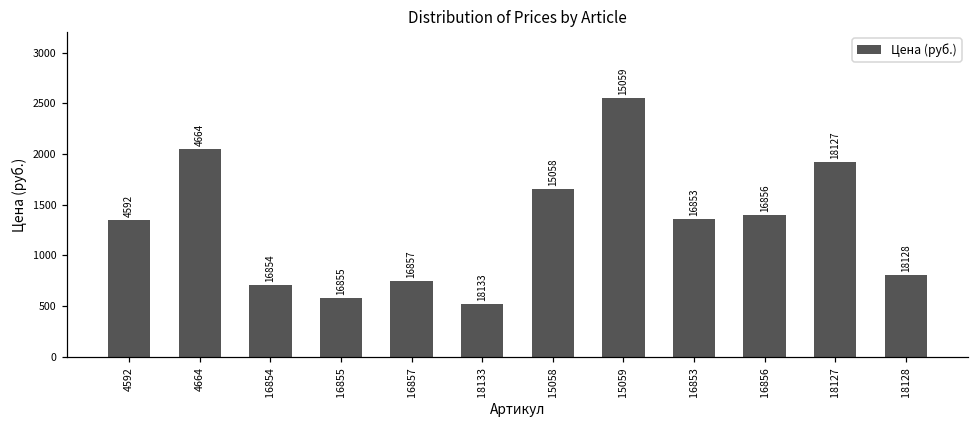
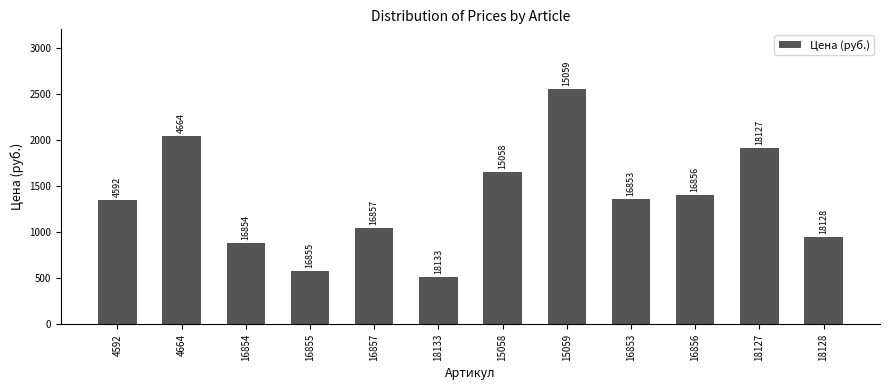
16854: 700 -> 900
16857: 800 -> 1000
18128: 800 -> 1000
